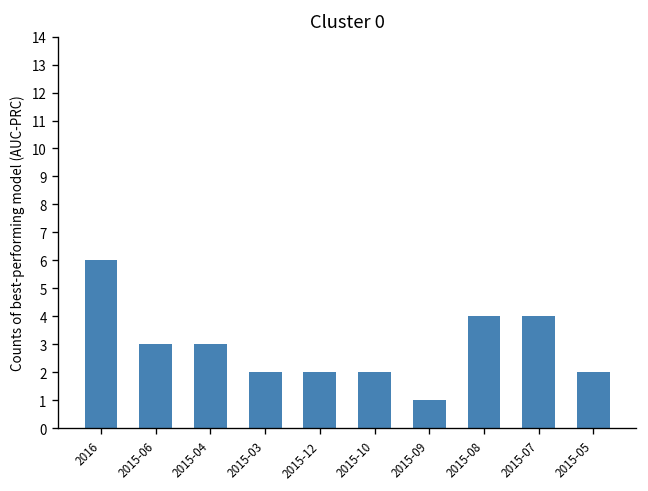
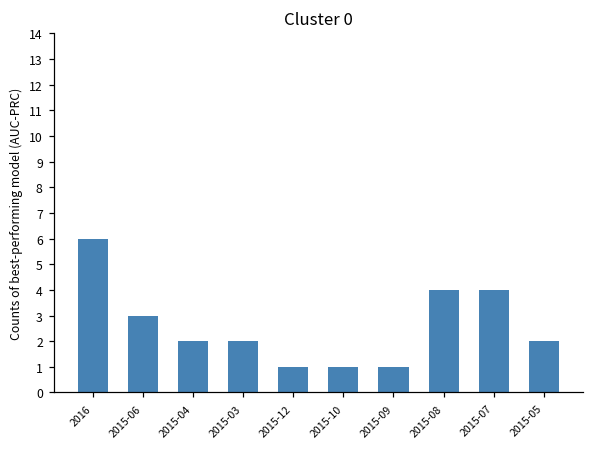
2015-04: 3 -> 2
2015-12: 2 -> 1
2015-10: 2 -> 1
